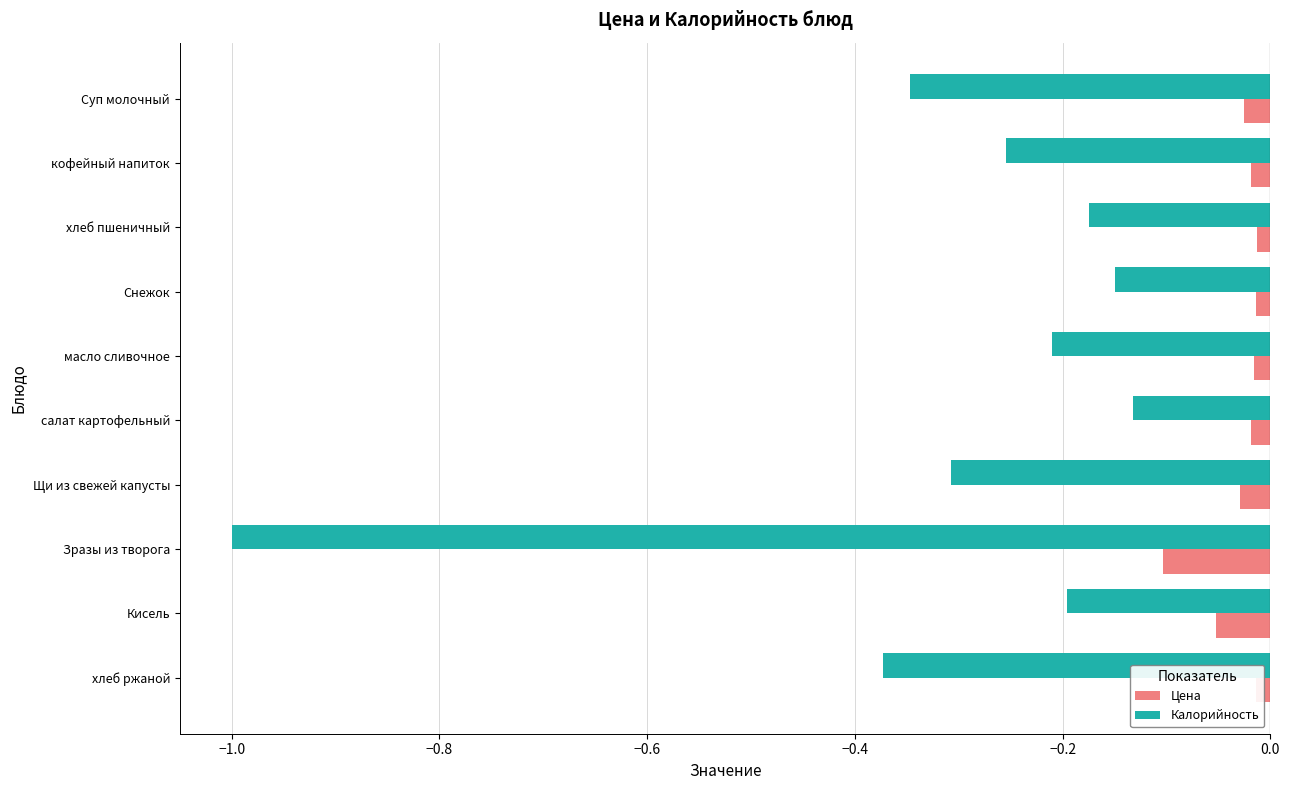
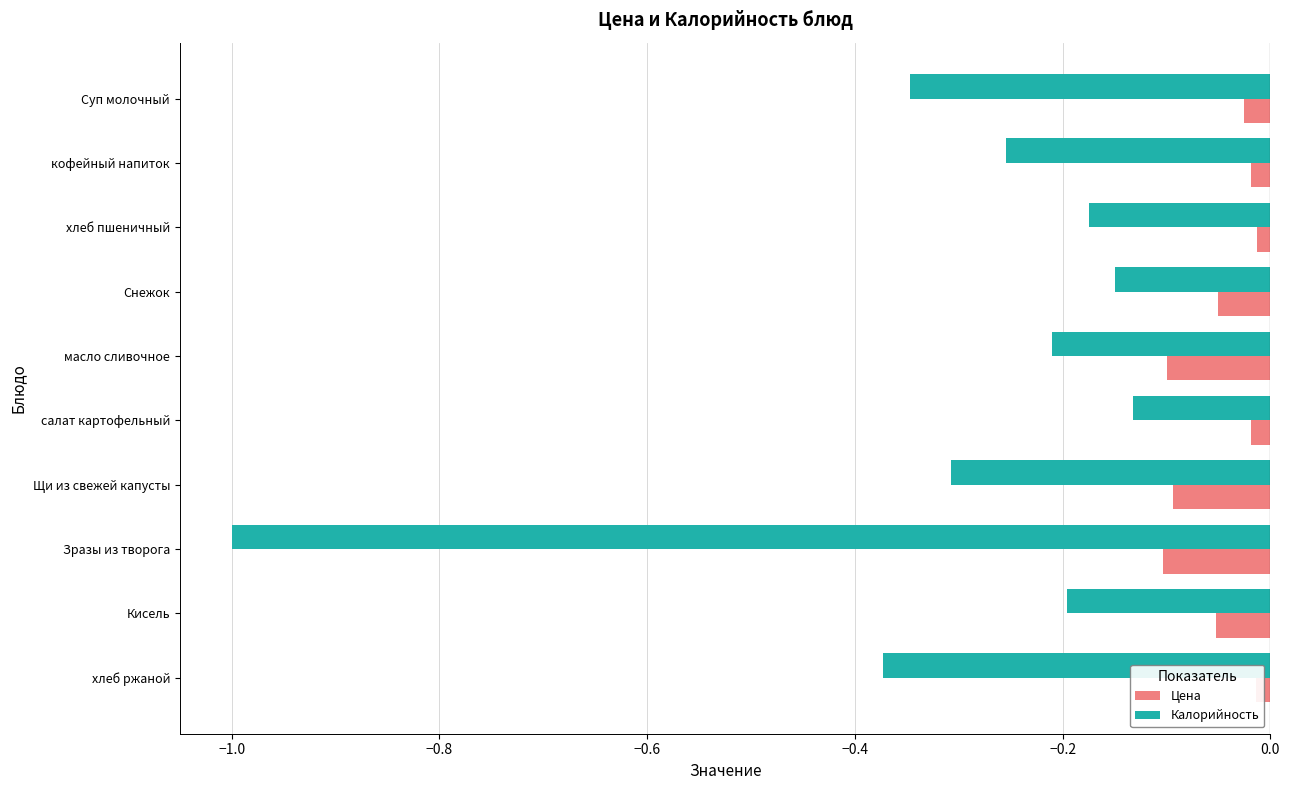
Цена, Снежок: -0.013 -> -0.051
Цена, масло сливочное: -0.015 -> -0.099
Цена, Щи из свежей капусты: -0.029 -> -0.094
